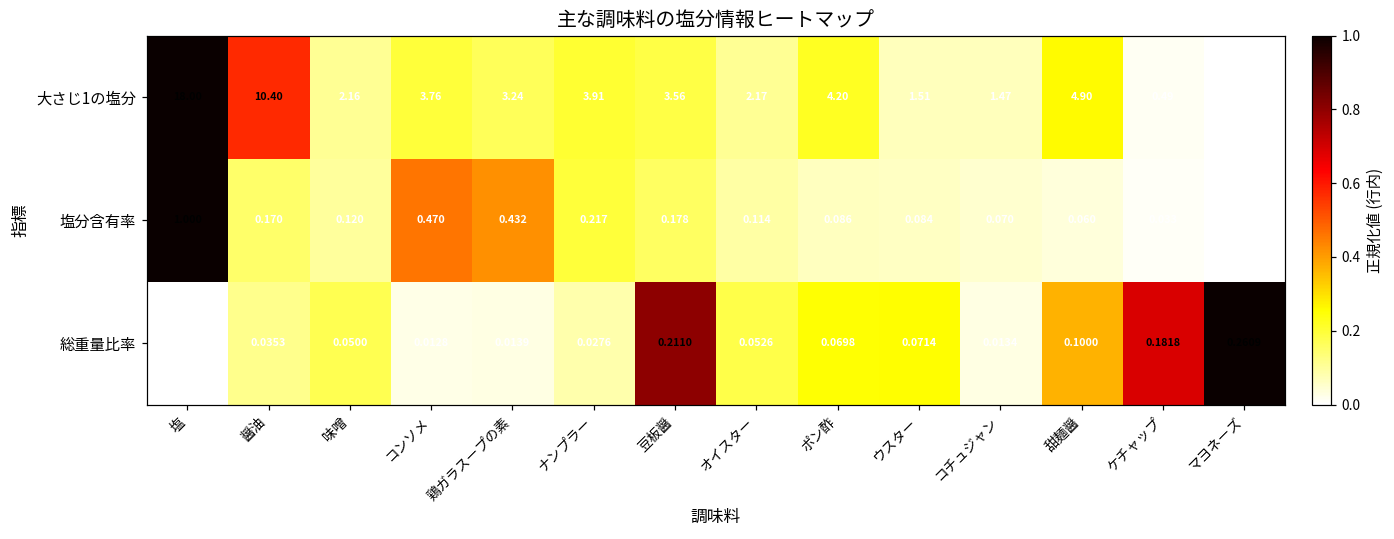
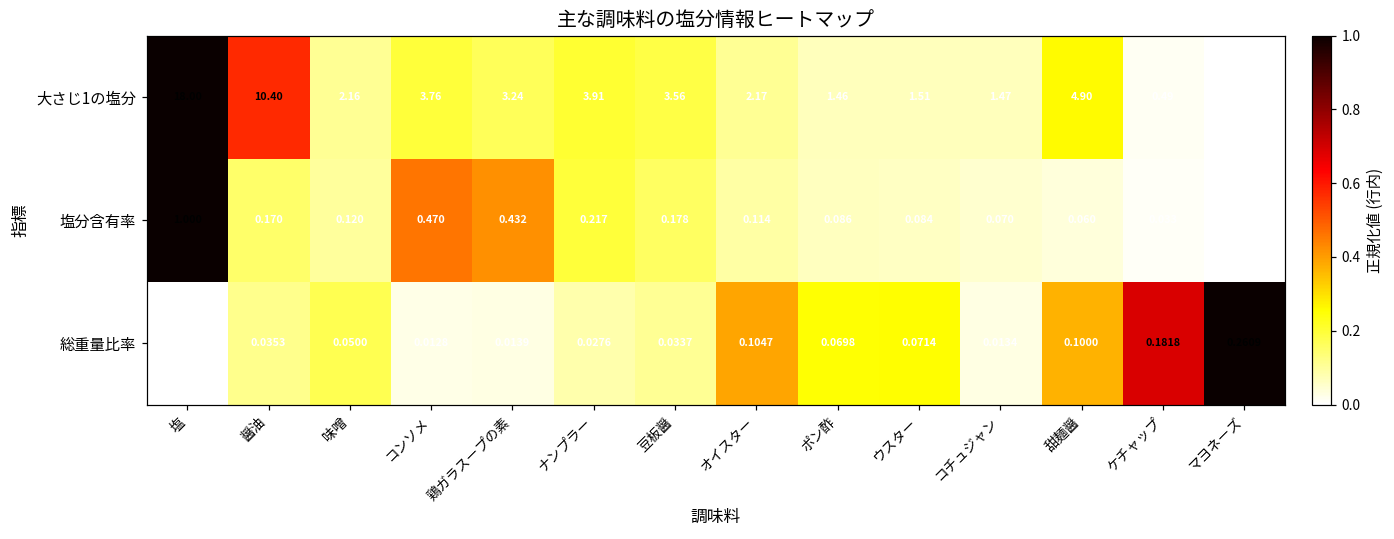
大さじ1の塩分, ポン酢: 4.20 -> 1.46
総重量比率, 豆板醤: 0.2110 -> 0.0337
総重量比率, オイスター: 0.0526 -> 0.1047
